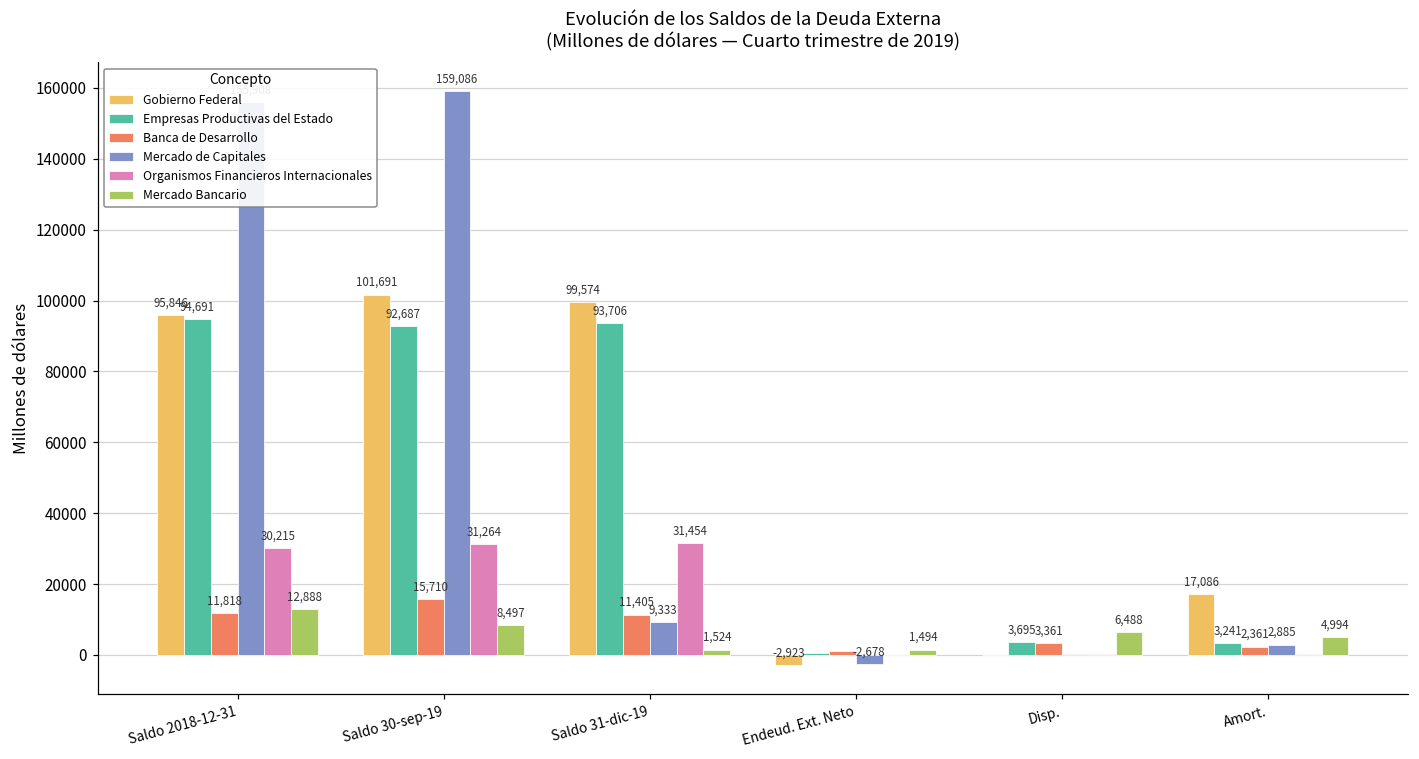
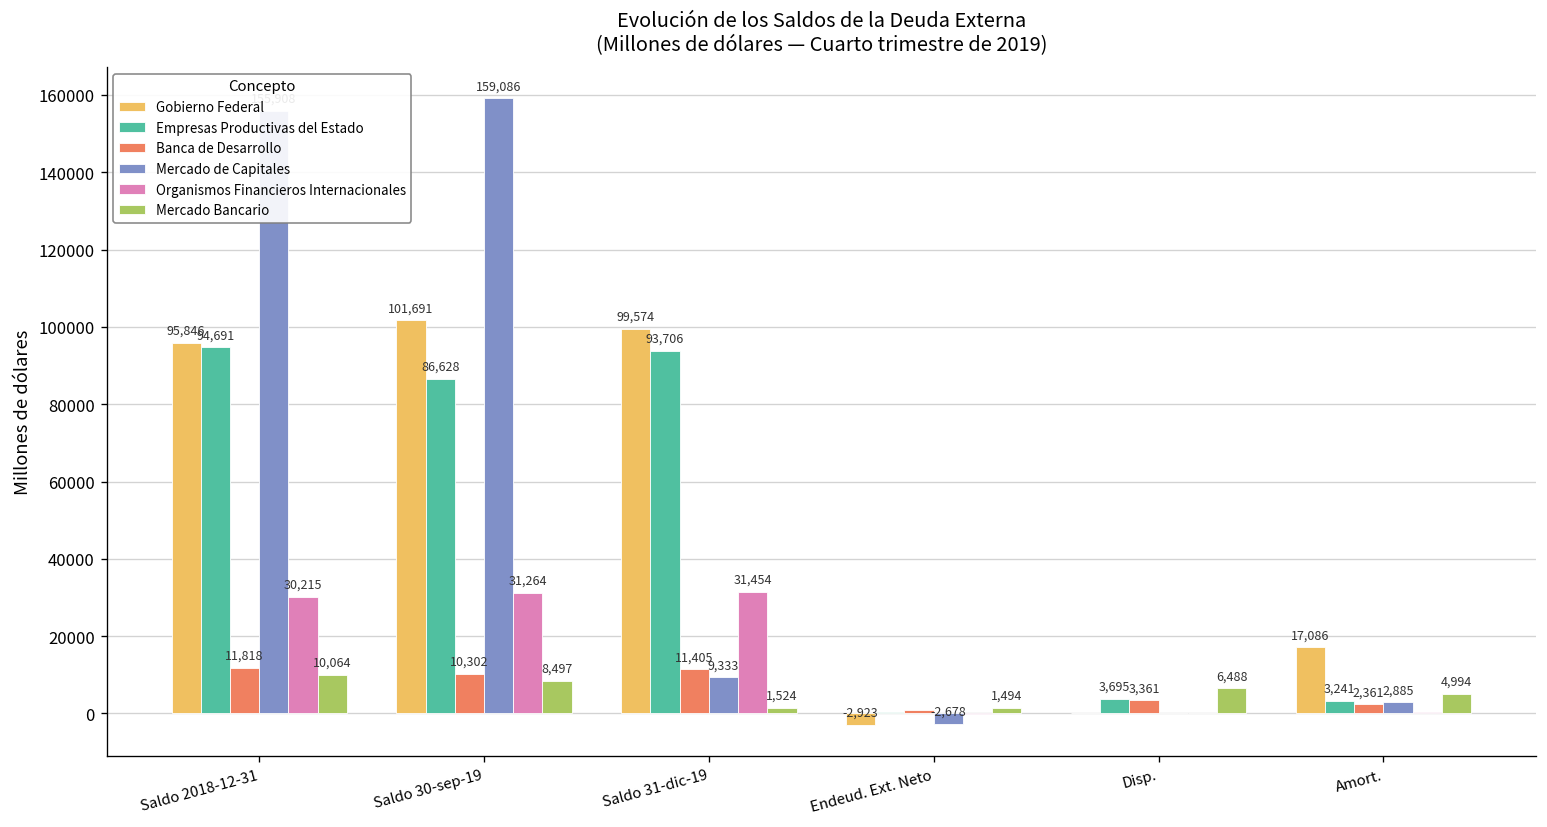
Mercado Bancario, Saldo 2018-12-31: 12,888 -> 10,064
Empresas Productivas del Estado, Saldo 30-sep-19: 92,687 -> 86,628
Banca de Desarrollo, Saldo 30-sep-19: 15,710 -> 10,302
